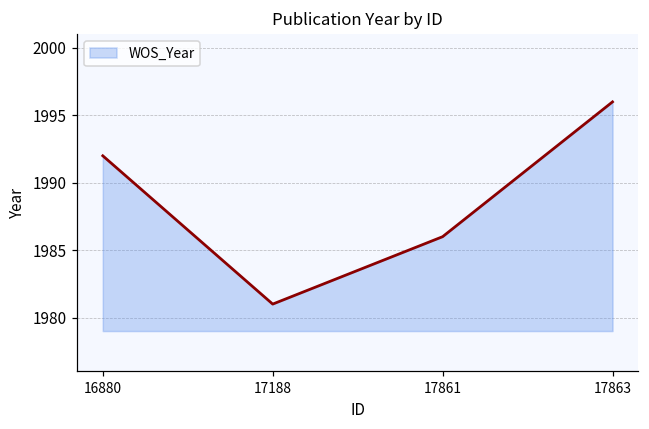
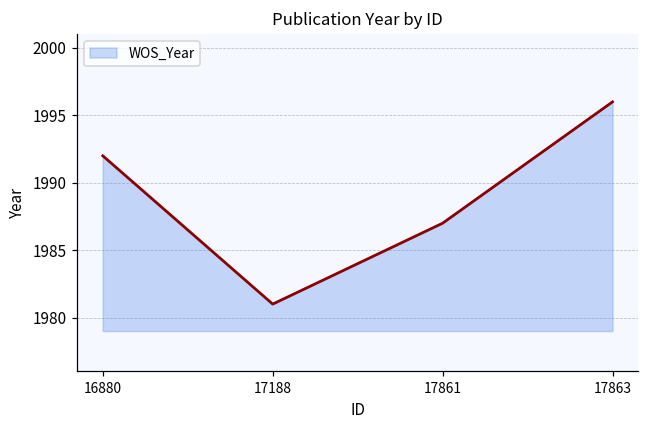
17861: 1986 -> 1987
